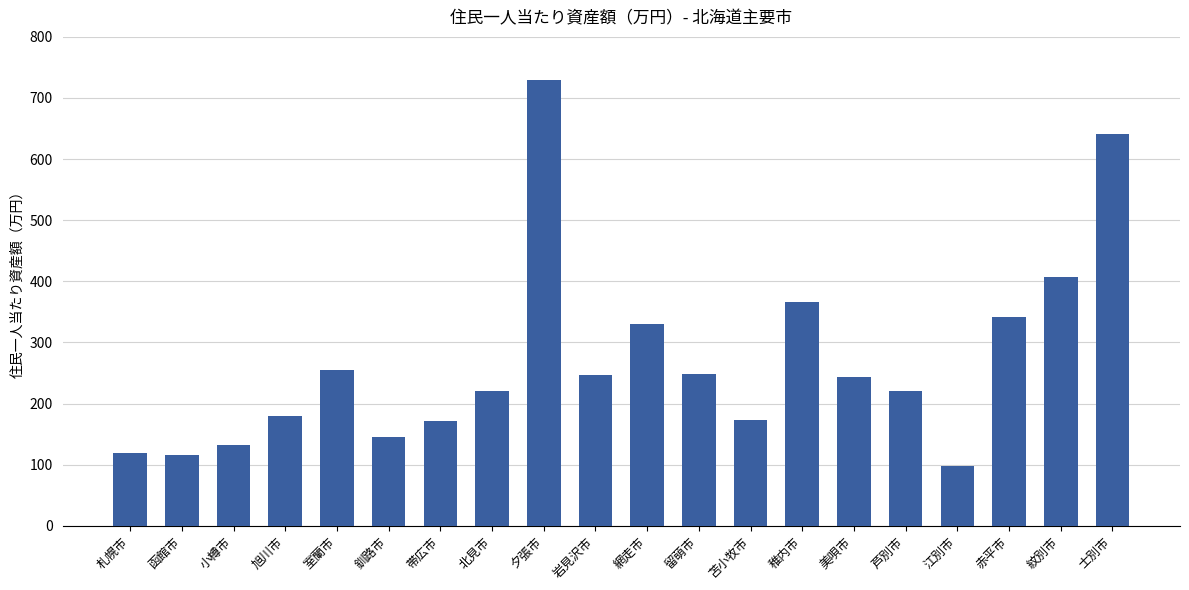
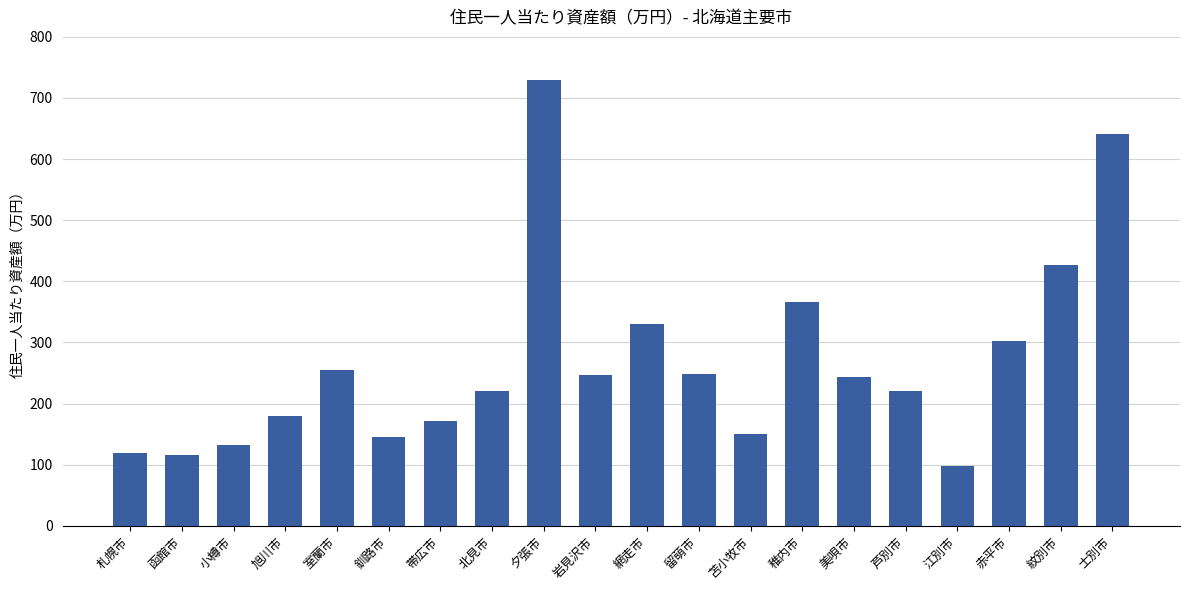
苫小牧市: 170 -> 150
赤平市: 340 -> 300
紋別市: 410 -> 430
